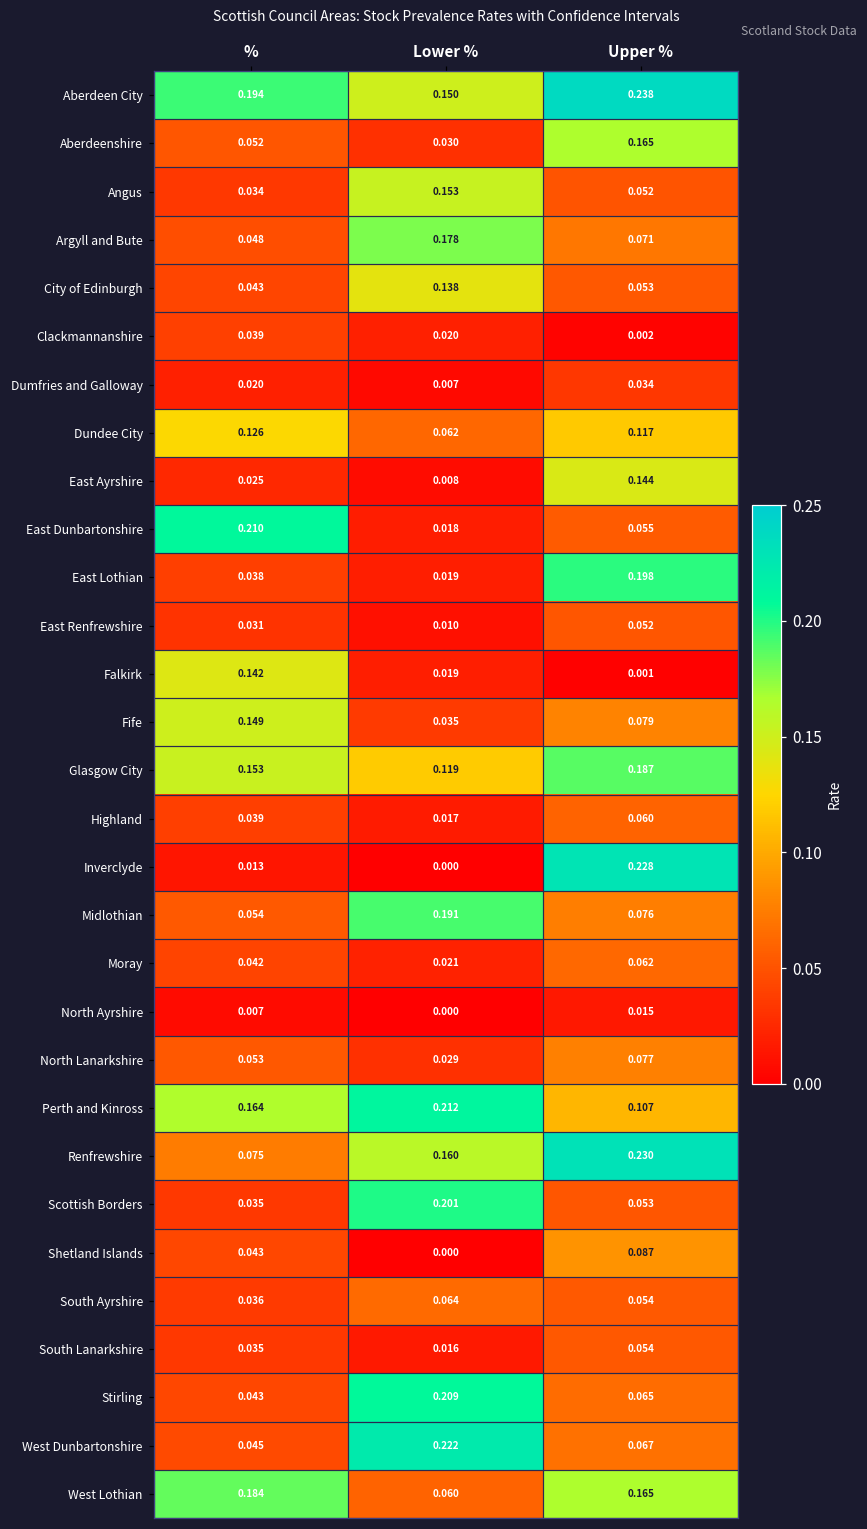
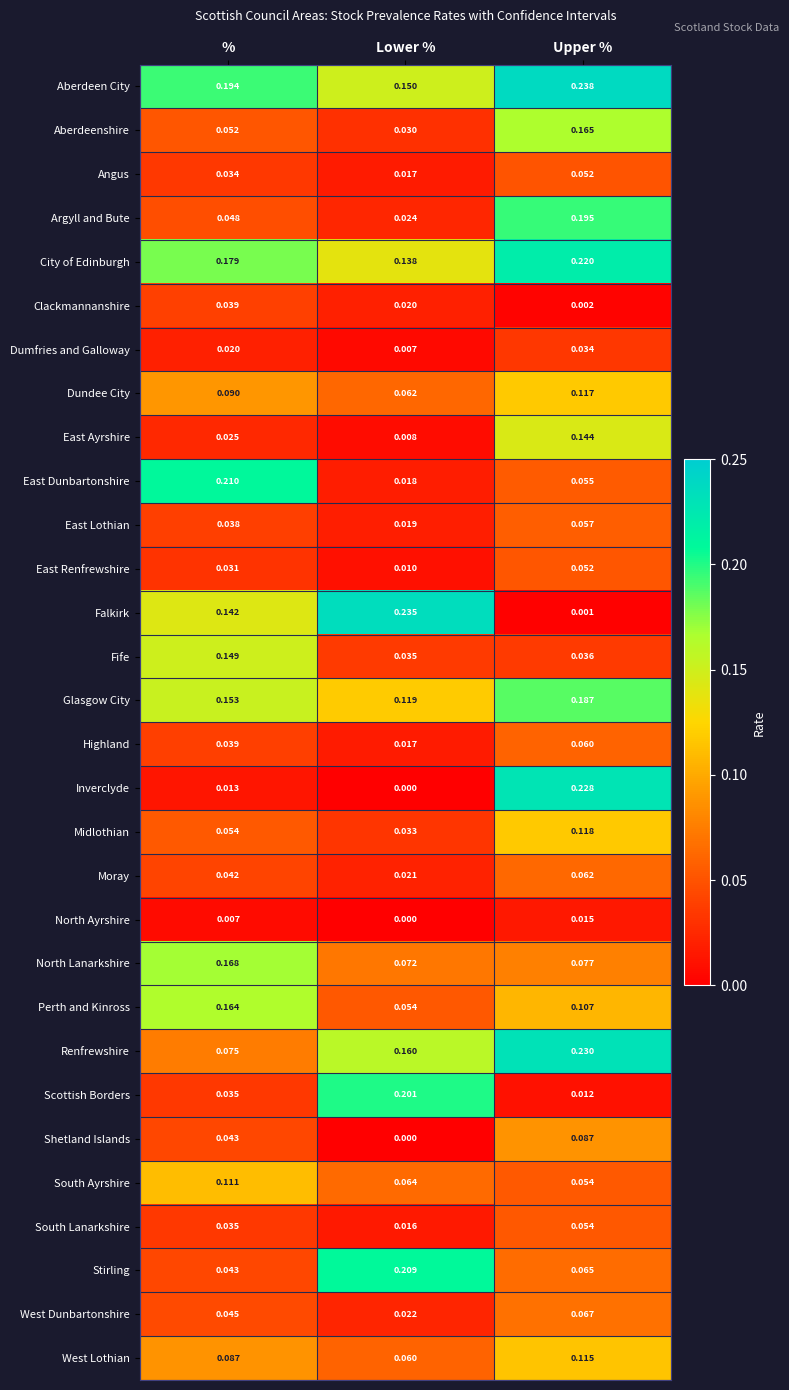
Angus, Lower %: 0.153 -> 0.017
Argyll and Bute, Lower %: 0.178 -> 0.024
Argyll and Bute, Upper %: 0.071 -> 0.195
City of Edinburgh, %: 0.043 -> 0.179
City of Edinburgh, Upper %: 0.053 -> 0.220
Dundee City, %: 0.126 -> 0.090
East Lothian, Upper %: 0.198 -> 0.057
Falkirk, Lower %: 0.019 -> 0.235
Fife, Upper %: 0.079 -> 0.036
Midlothian, Lower %: 0.191 -> 0.033
Midlothian, Upper %: 0.076 -> 0.118
North Lanarkshire, %: 0.053 -> 0.168
North Lanarkshire, Lower %: 0.029 -> 0.072
Perth and Kinross, Lower %: 0.212 -> 0.054
Scottish Borders, Upper %: 0.053 -> 0.012
South Ayrshire, %: 0.036 -> 0.111
West Dunbartonshire, Lower %: 0.222 -> 0.022
West Lothian, %: 0.184 -> 0.087
West Lothian, Upper %: 0.165 -> 0.115
